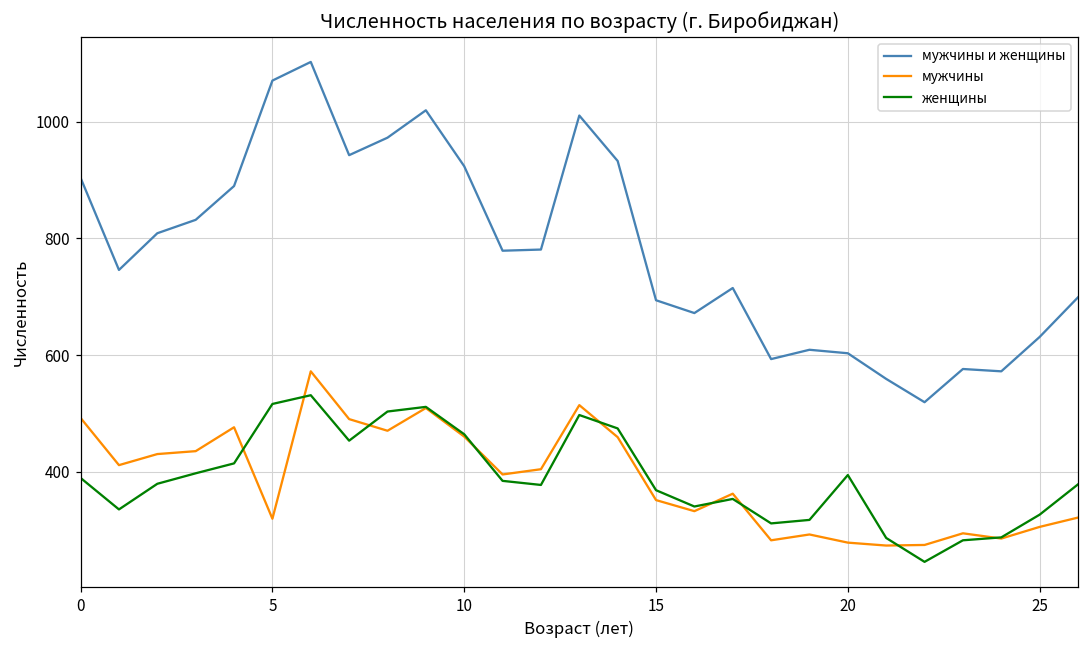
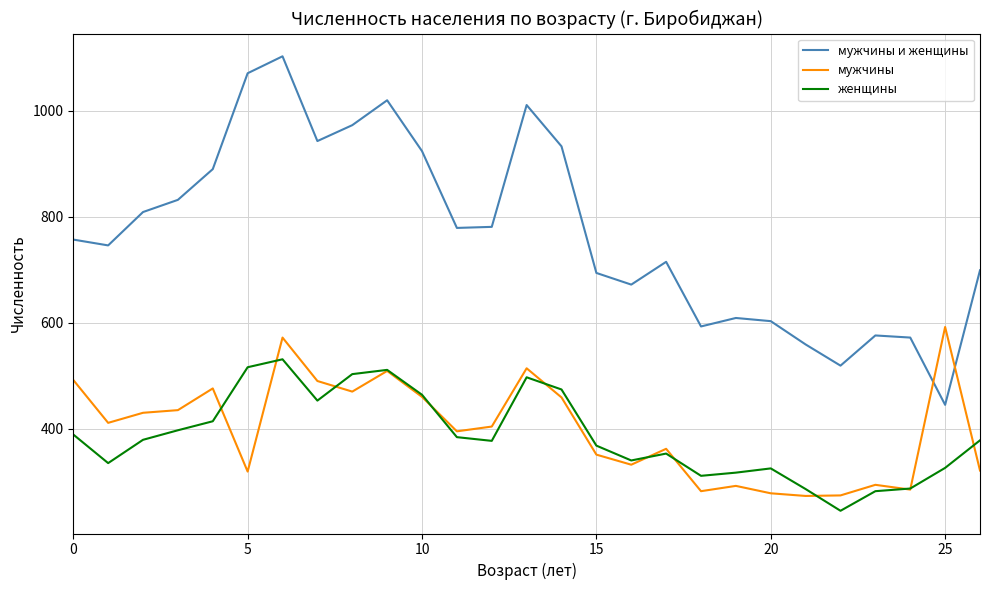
мужчины и женщины, 0: 900 -> 760
женщины, 20: 390 -> 330
мужчины и женщины, 25: 630 -> 450
мужчины, 25: 310 -> 590
